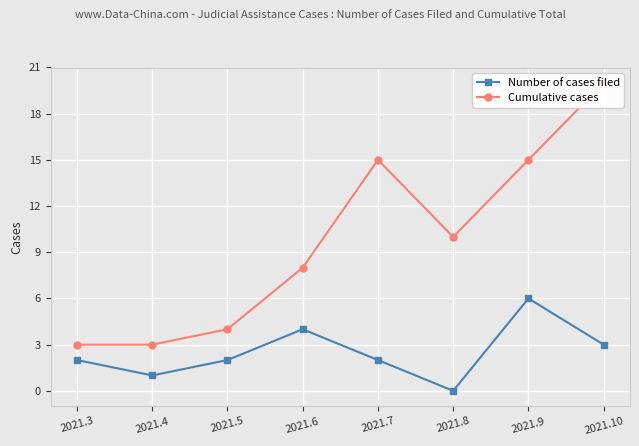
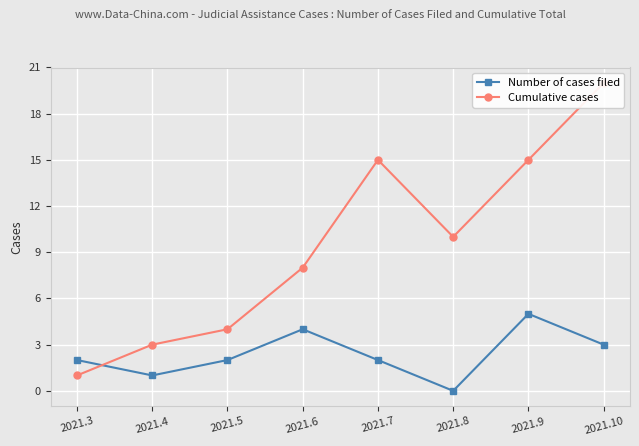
Cumulative cases, 2021.3: 3 -> 1
Number of cases filed, 2021.9: 6 -> 5
